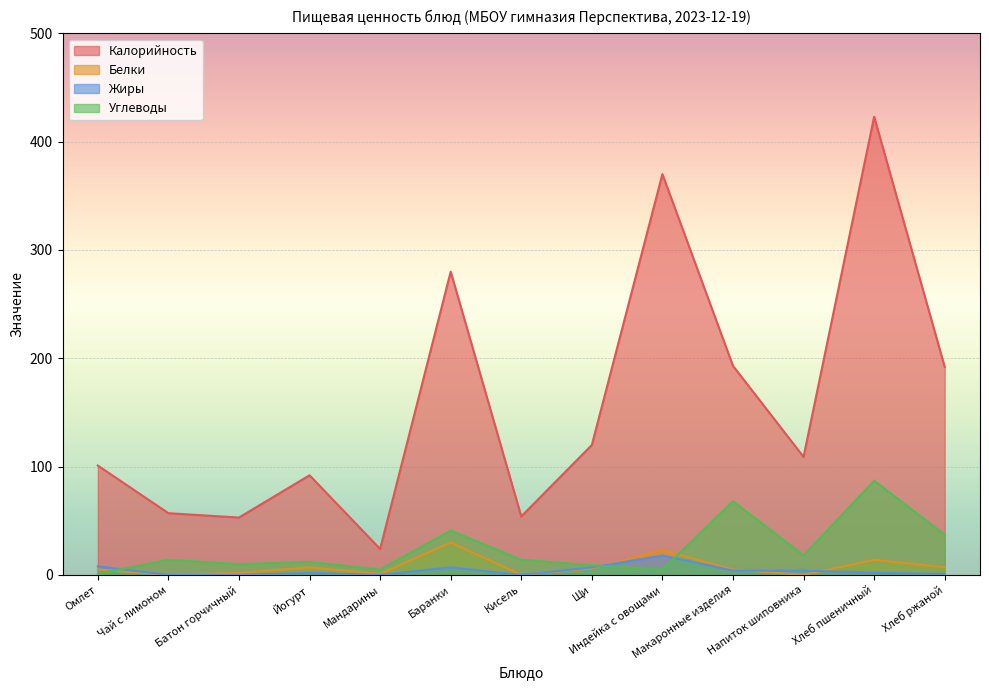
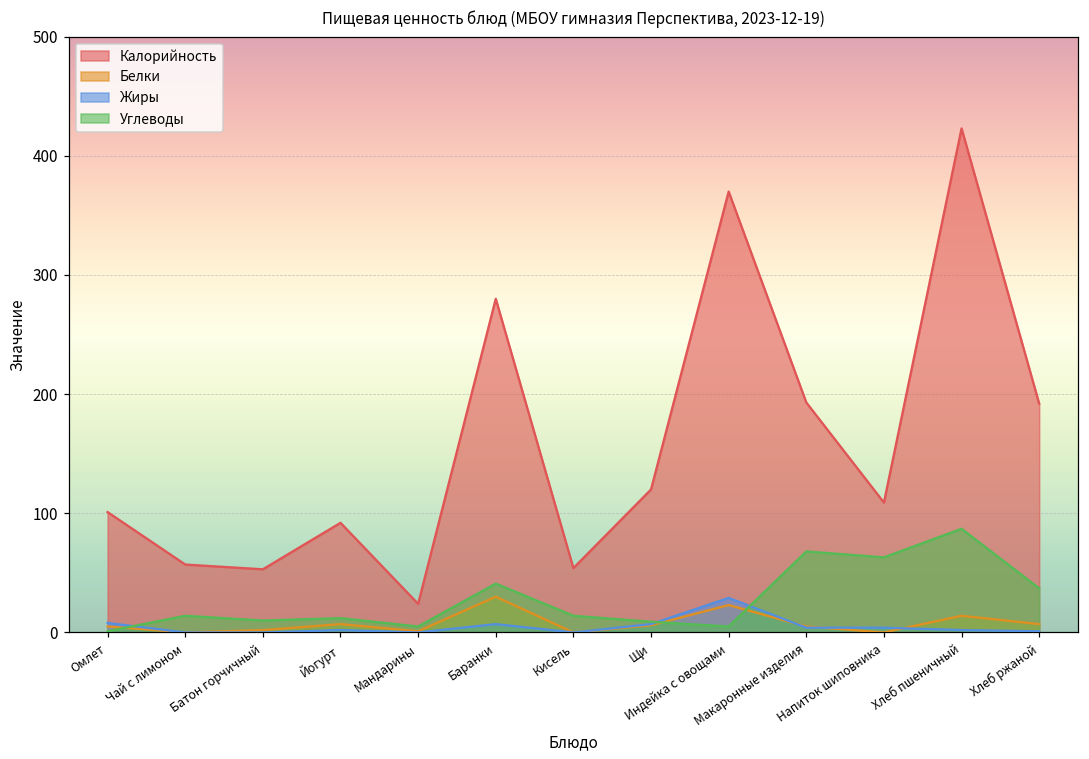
Жиры, Индейка с овощами: 18 -> 29
Углеводы, Напиток шиповника: 18 -> 63
